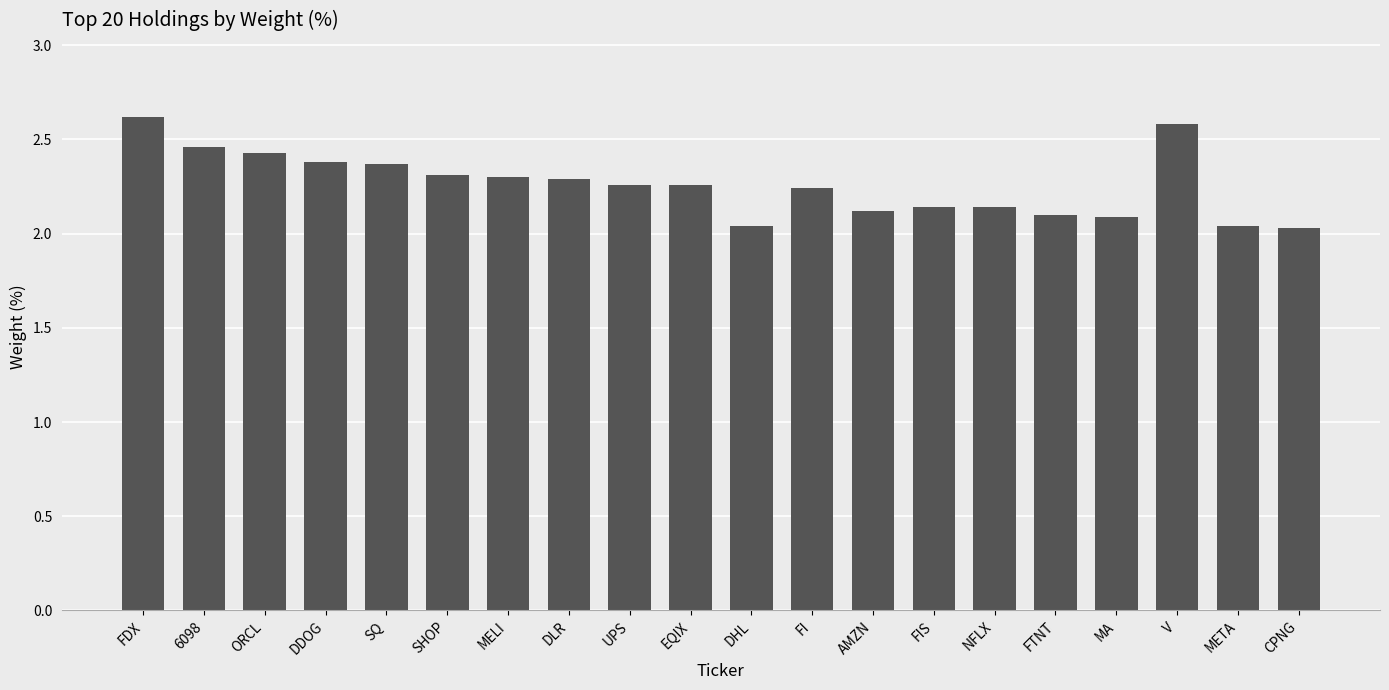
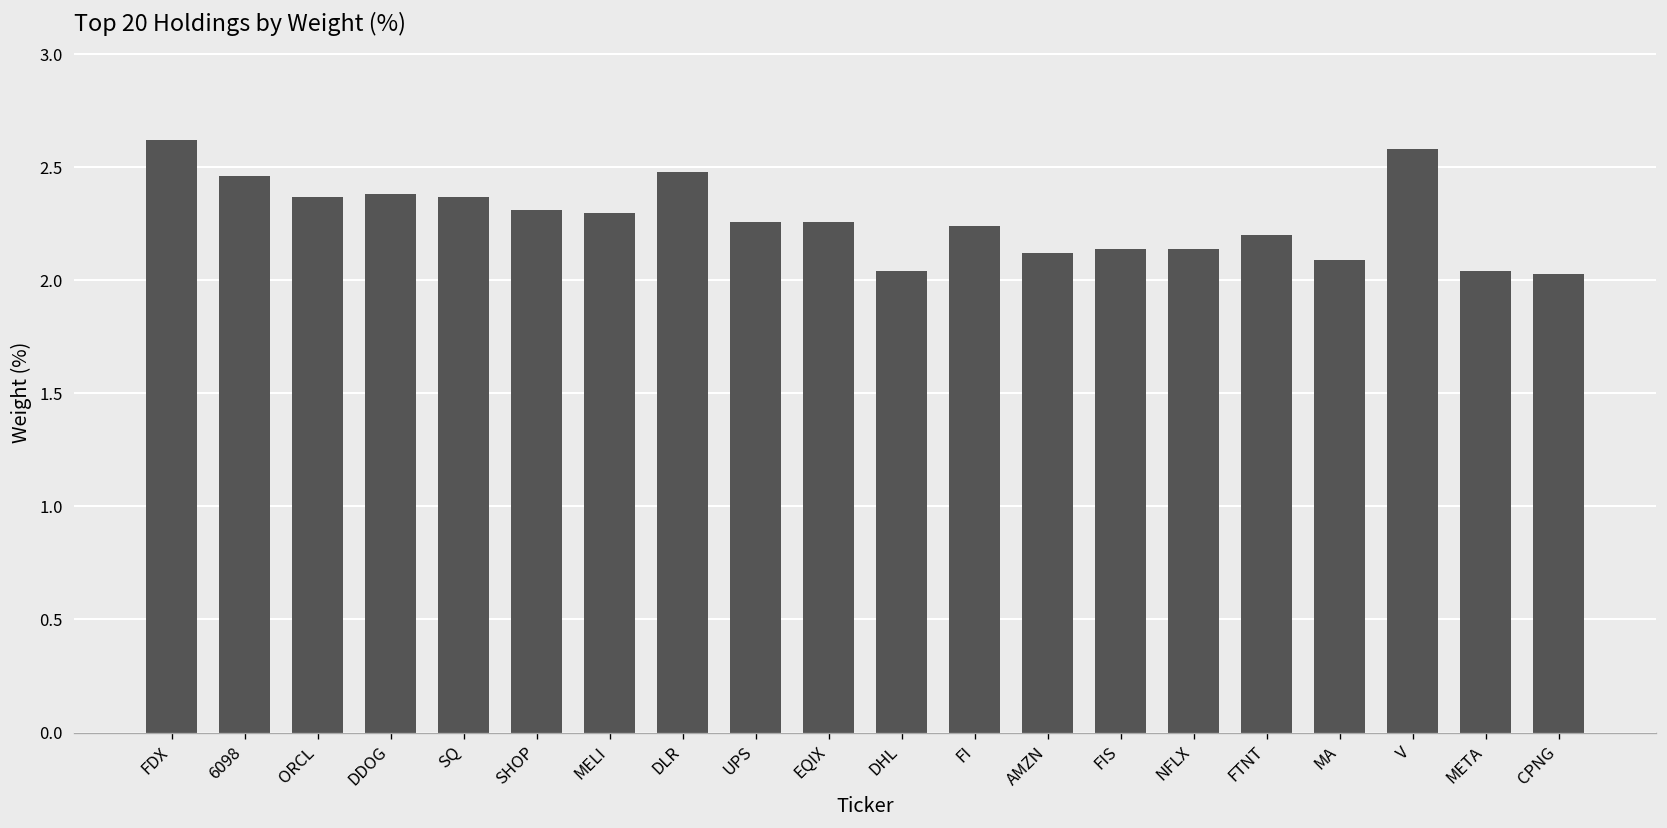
ORCL: 2.43 -> 2.37
DLR: 2.29 -> 2.48
FTNT: 2.1 -> 2.2
